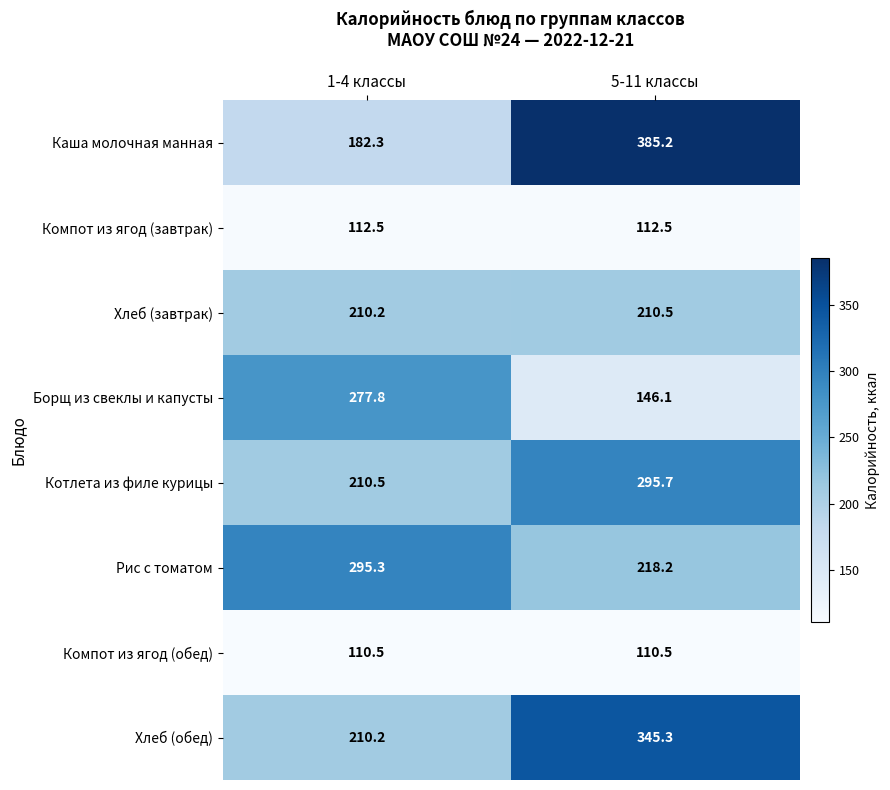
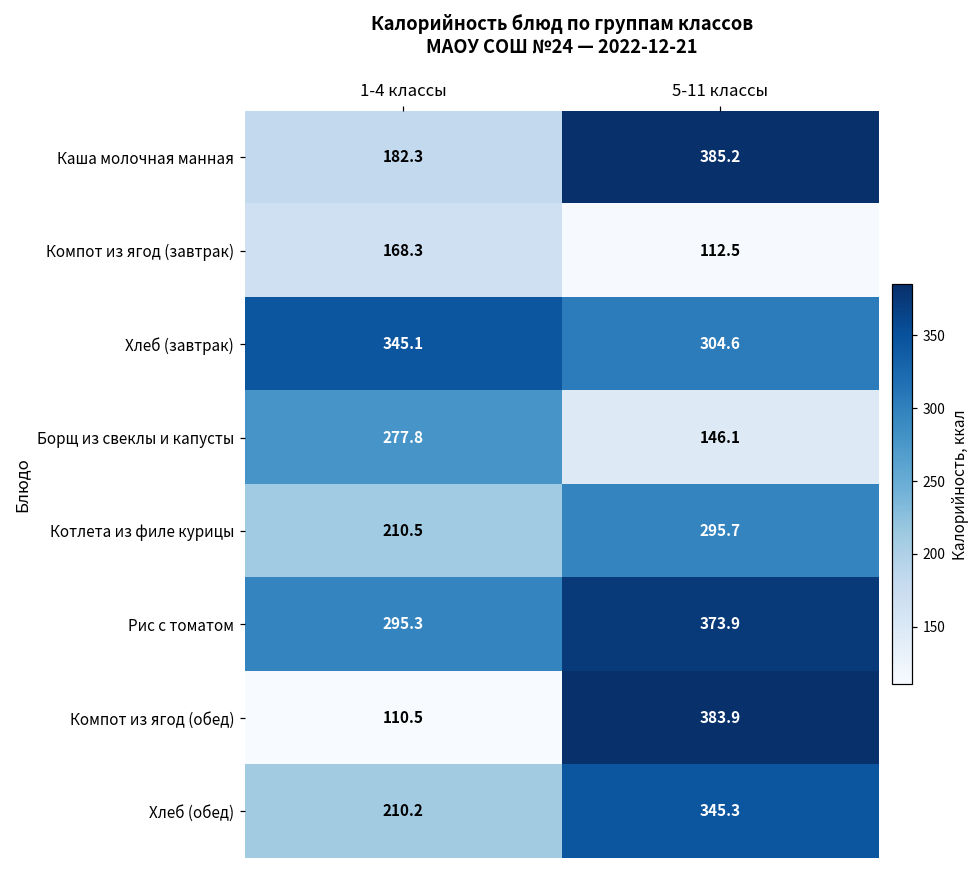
Компот из ягод (завтрак), 1-4 классы: 112.5 -> 168.3
Хлеб (завтрак), 1-4 классы: 210.2 -> 345.1
Хлеб (завтрак), 5-11 классы: 210.5 -> 304.6
Рис с томатом, 5-11 классы: 218.2 -> 373.9
Компот из ягод (обед), 5-11 классы: 110.5 -> 383.9
